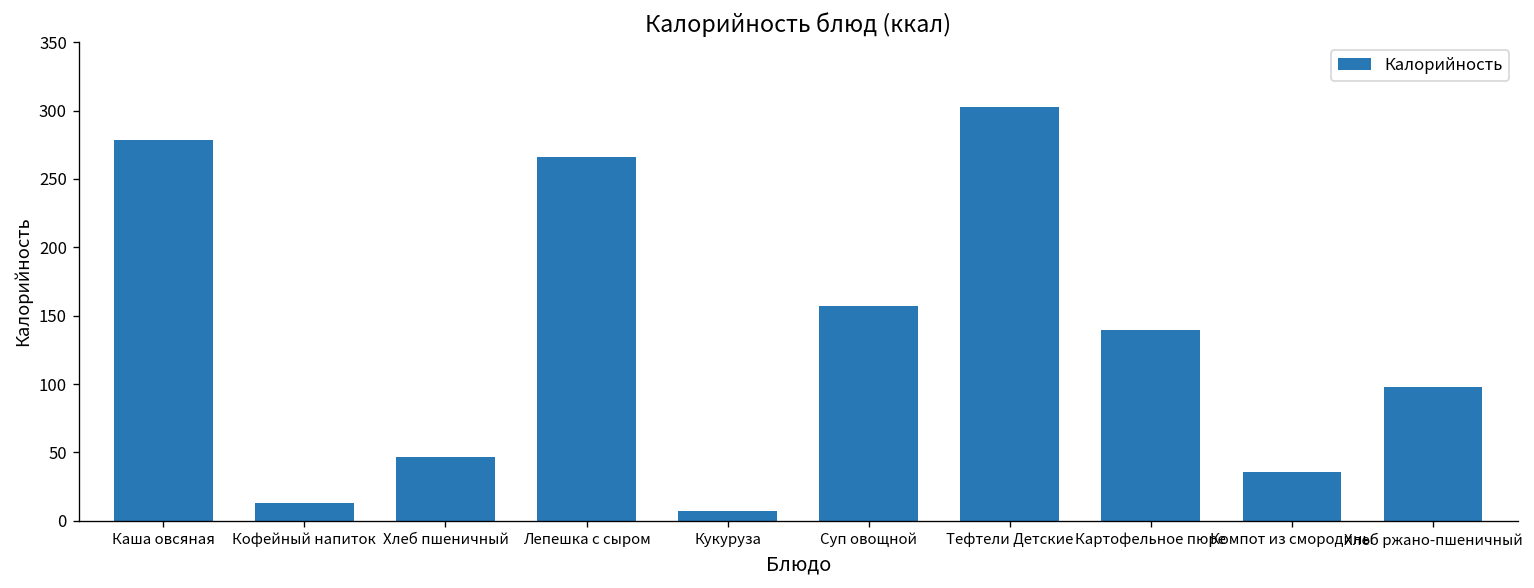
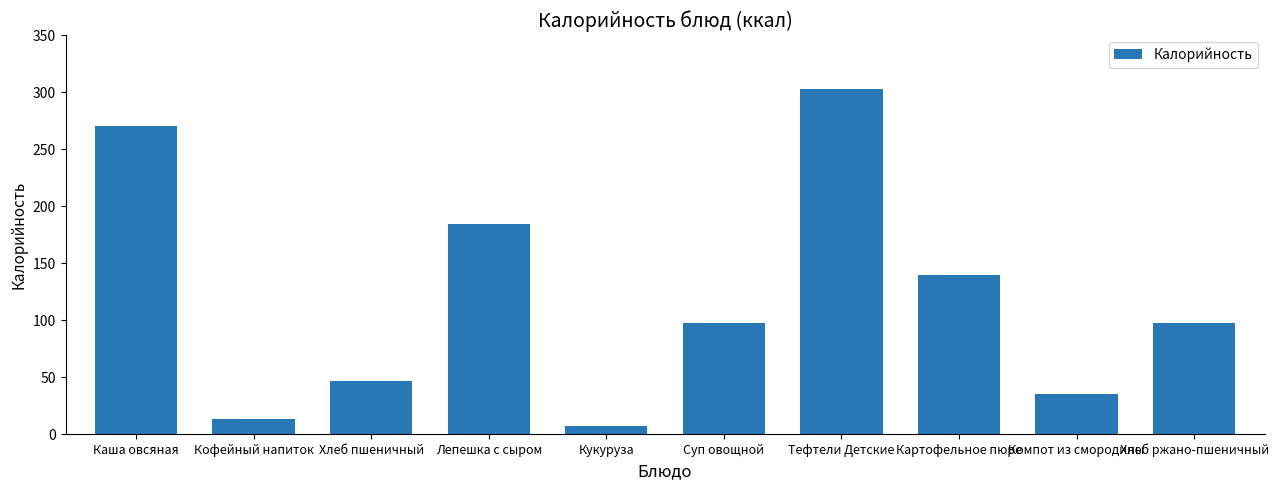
Каша овсяная: 279 -> 271
Лепешка с сыром: 266 -> 185
Суп овощной: 157 -> 97
